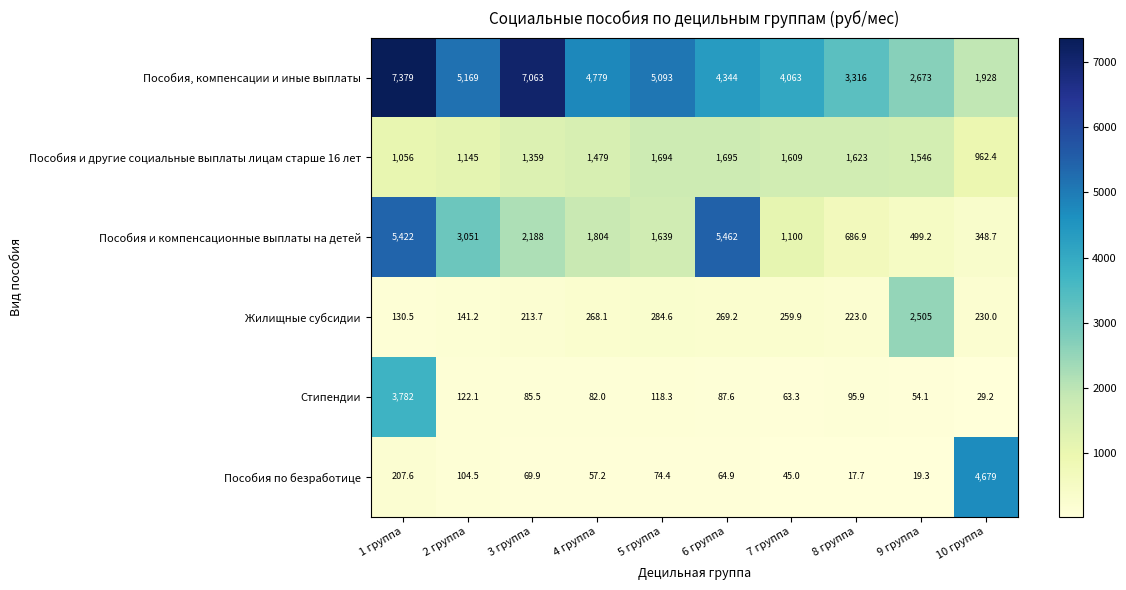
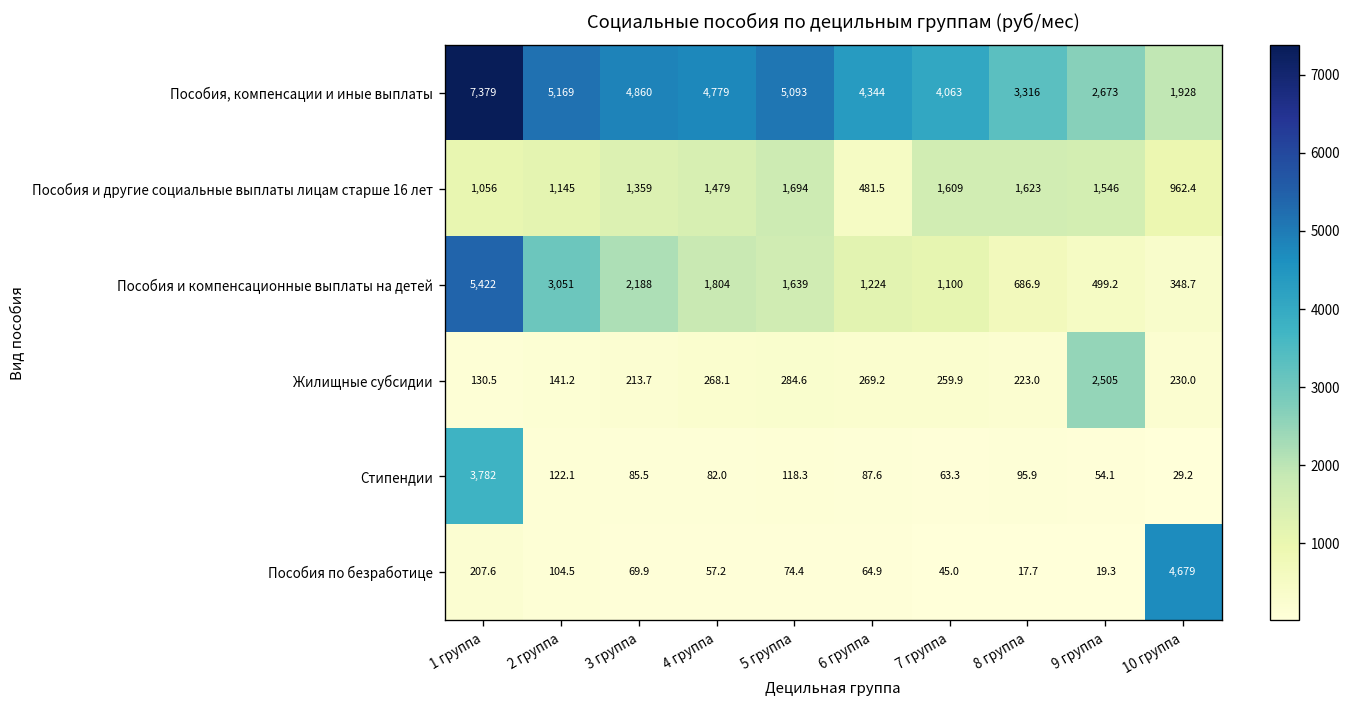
Пособия, компенсации и иные выплаты, 3 группа: 7,063 -> 4,860
Пособия и другие социальные выплаты лицам старше 16 лет, 6 группа: 1,695 -> 481.5
Пособия и компенсационные выплаты на детей, 6 группа: 5,462 -> 1,224
